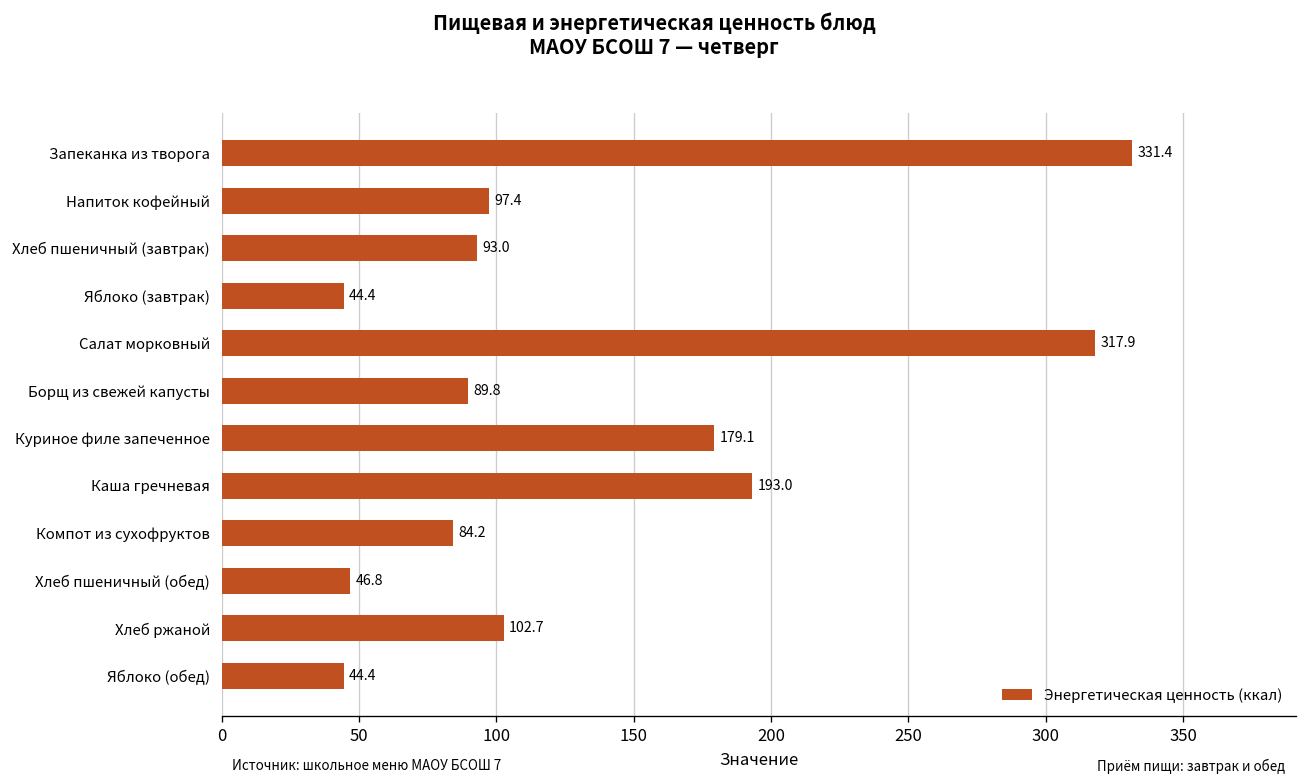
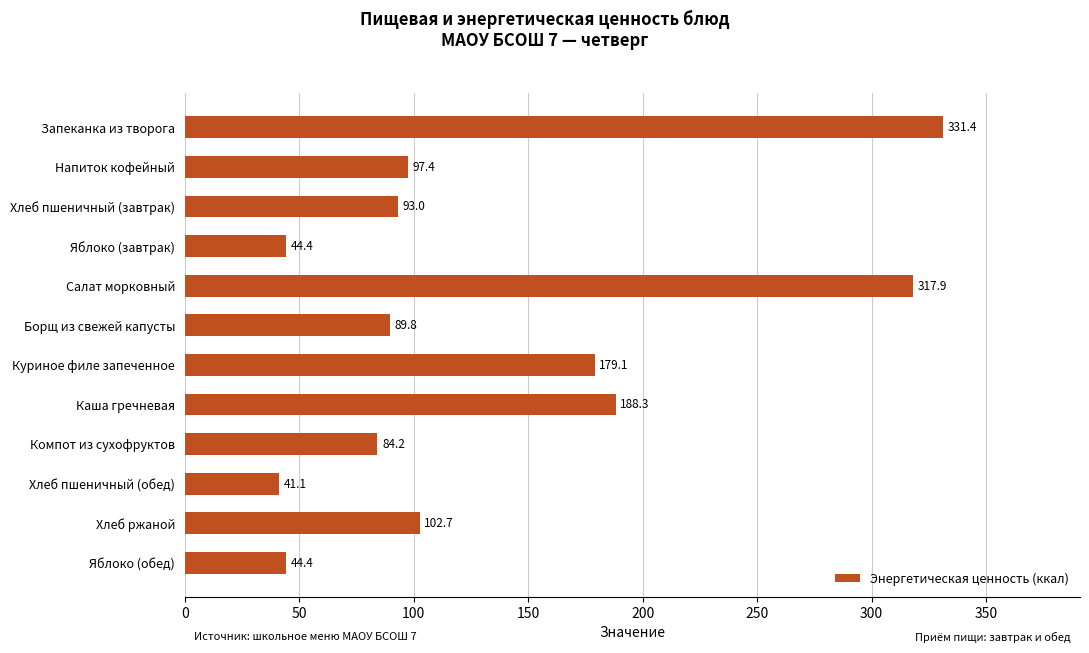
Каша гречневая: 193.0 -> 188.3
Хлеб пшеничный (обед): 46.8 -> 41.1
